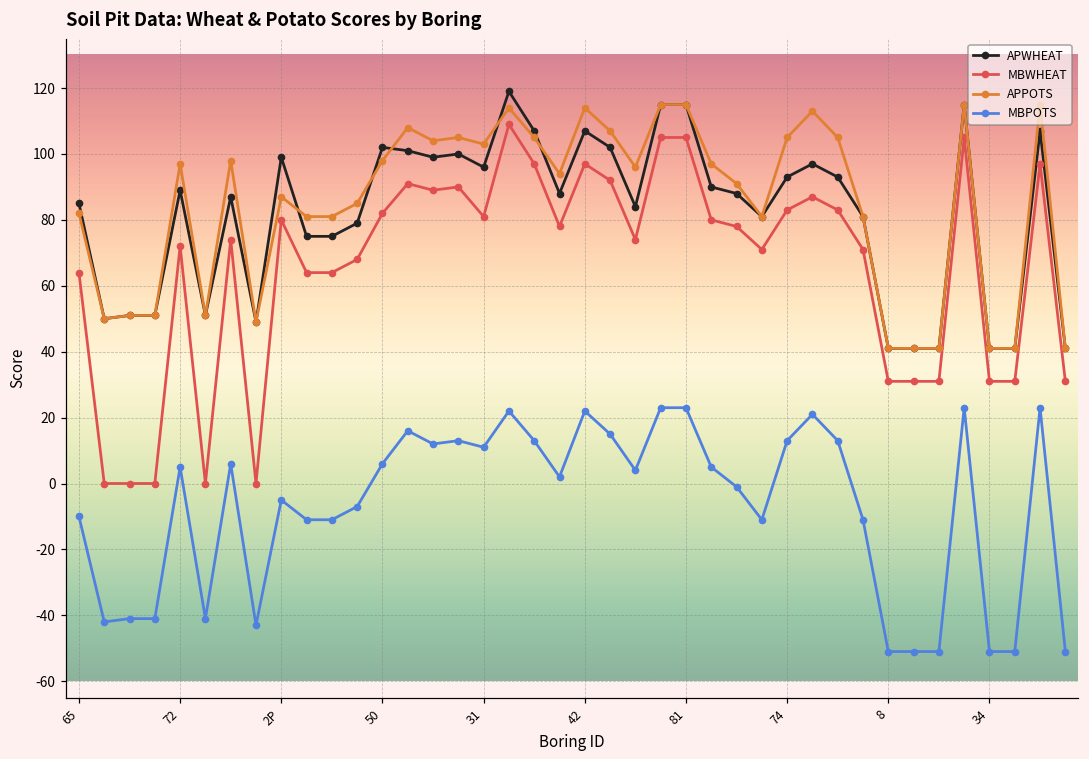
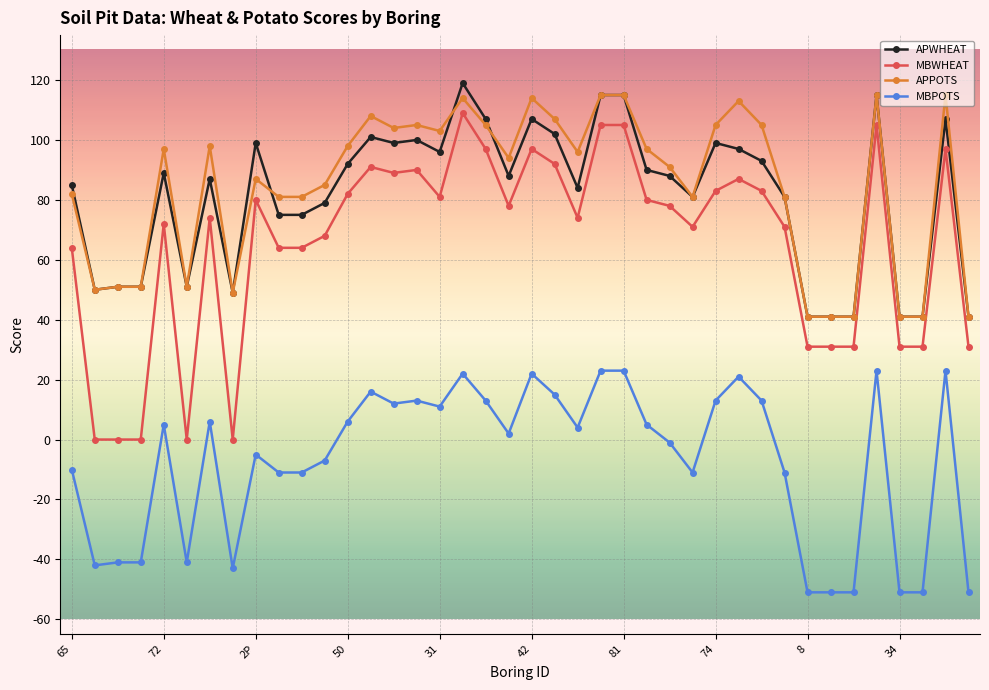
APWHEAT, 50: 102 -> 92
APWHEAT, 74: 93 -> 99
